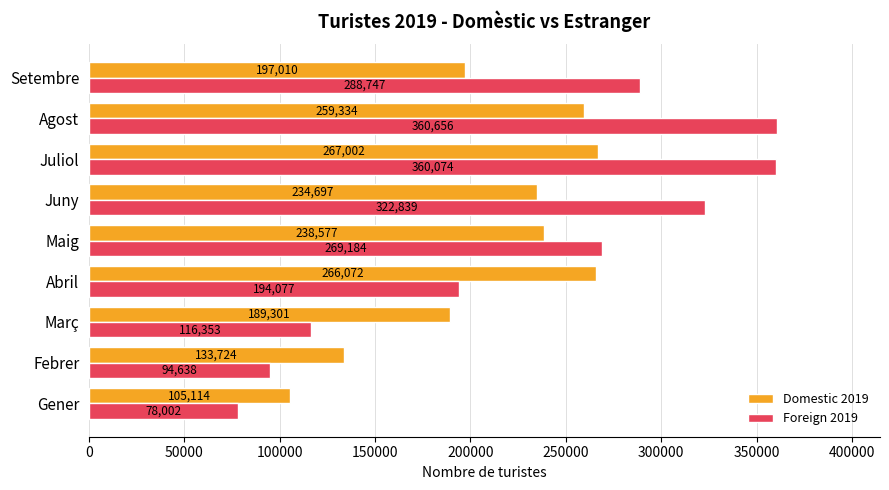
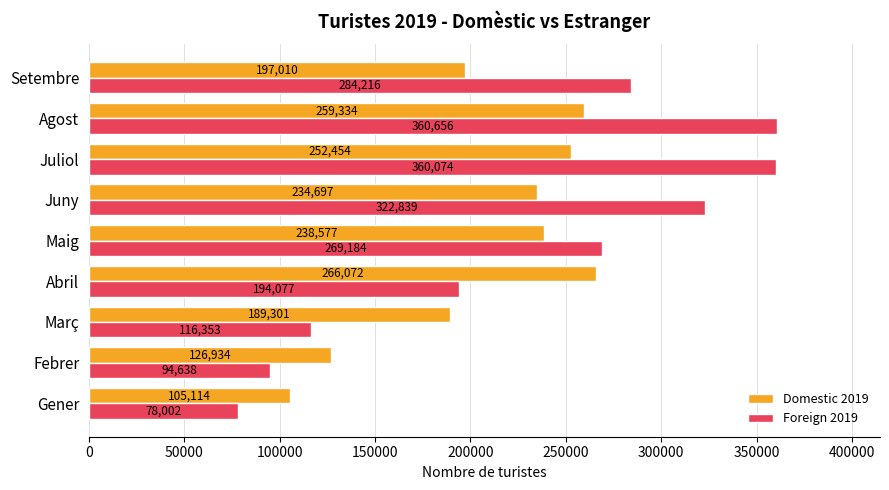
Foreign 2019, Setembre: 288,747 -> 284,216
Domestic 2019, Juliol: 267,002 -> 252,454
Domestic 2019, Febrer: 133,724 -> 126,934
